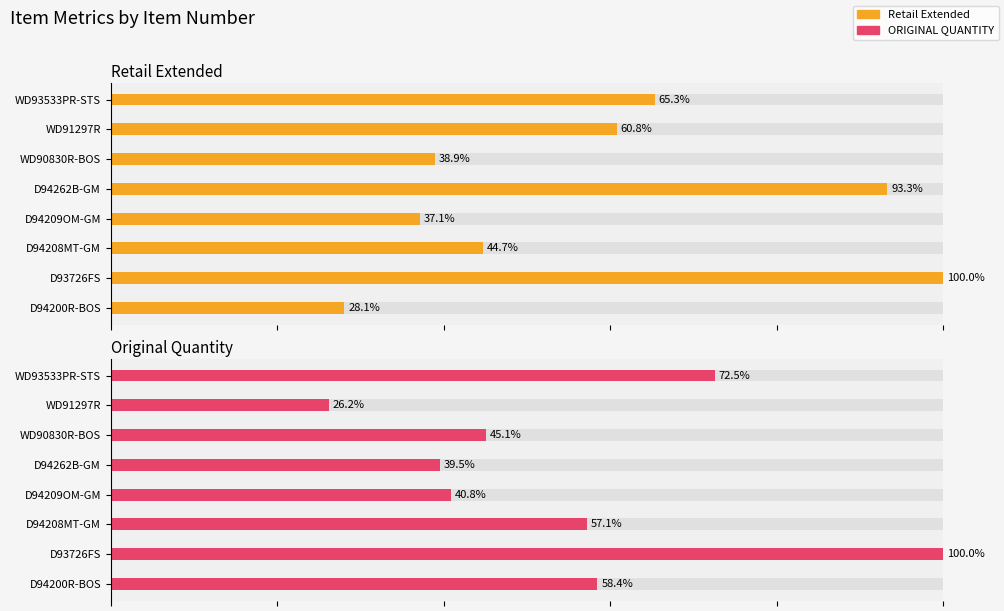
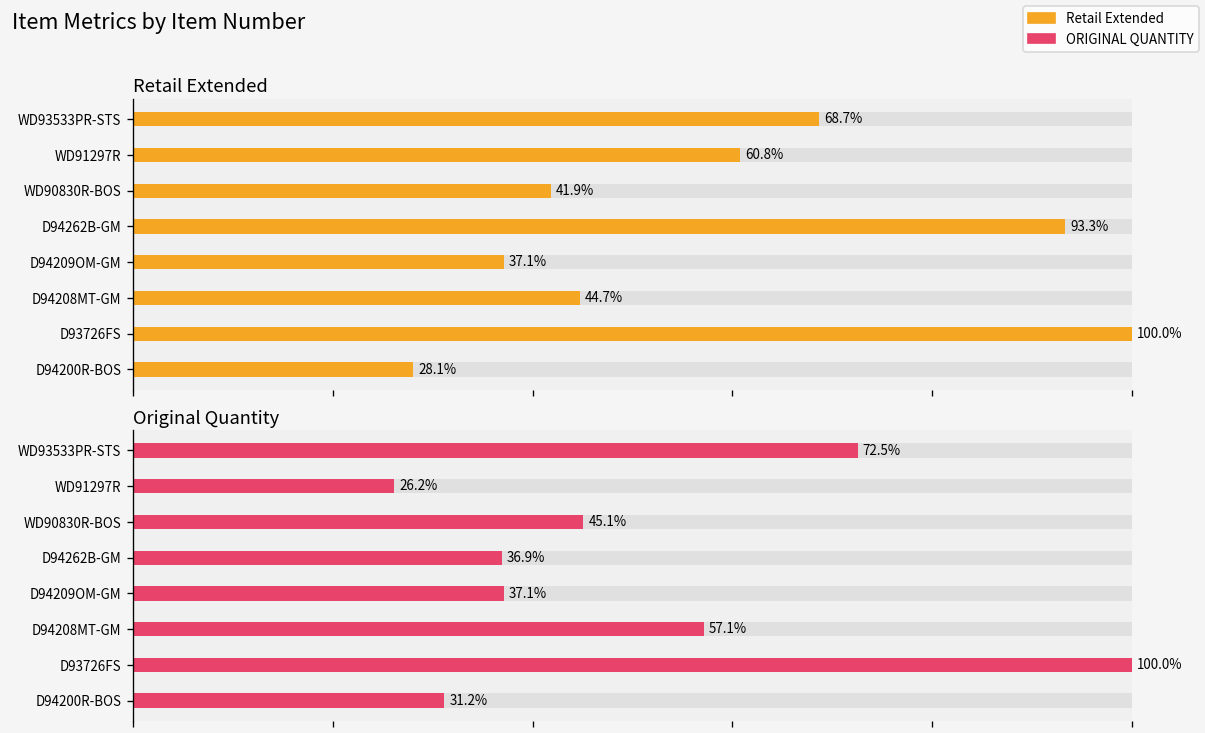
Retail Extended, Retail Extended, WD93533PR-STS: 65.3% -> 68.7%
Retail Extended, Retail Extended, WD90830R-BOS: 38.9% -> 41.9%
Original Quantity, ORIGINAL QUANTITY, D94262B-GM: 39.5% -> 36.9%
Original Quantity, ORIGINAL QUANTITY, D94209OM-GM: 40.8% -> 37.1%
Original Quantity, ORIGINAL QUANTITY, D94200R-BOS: 58.4% -> 31.2%
